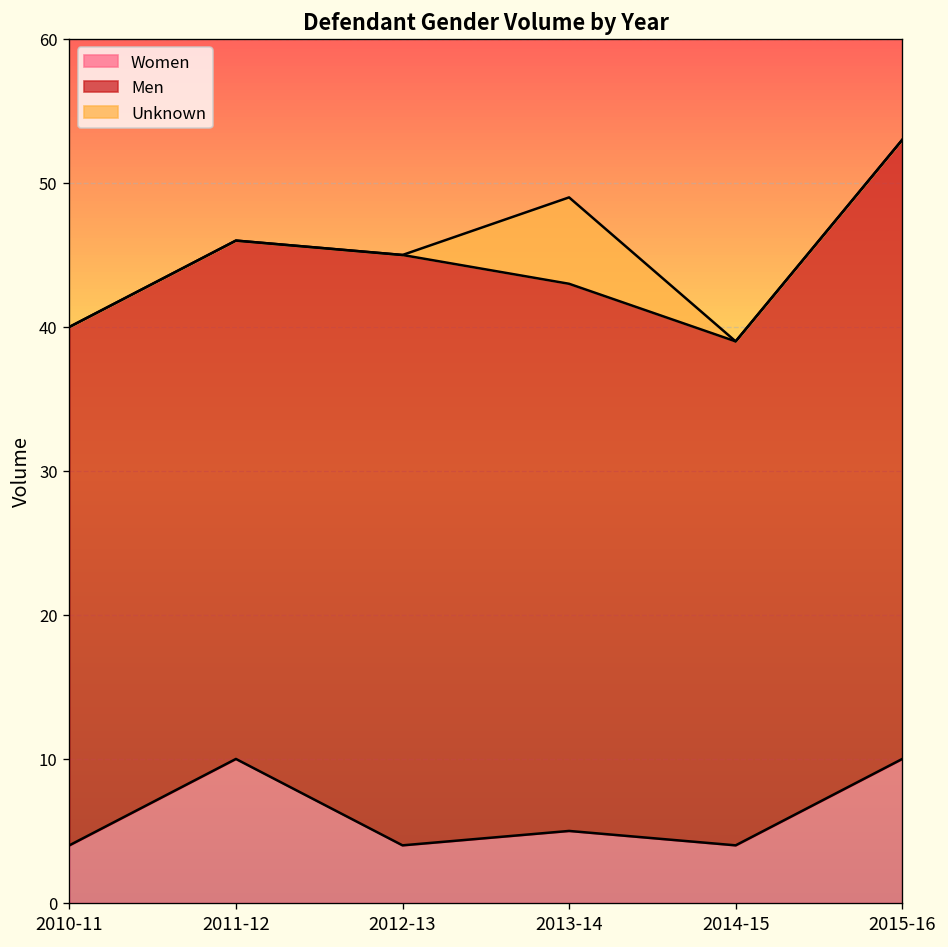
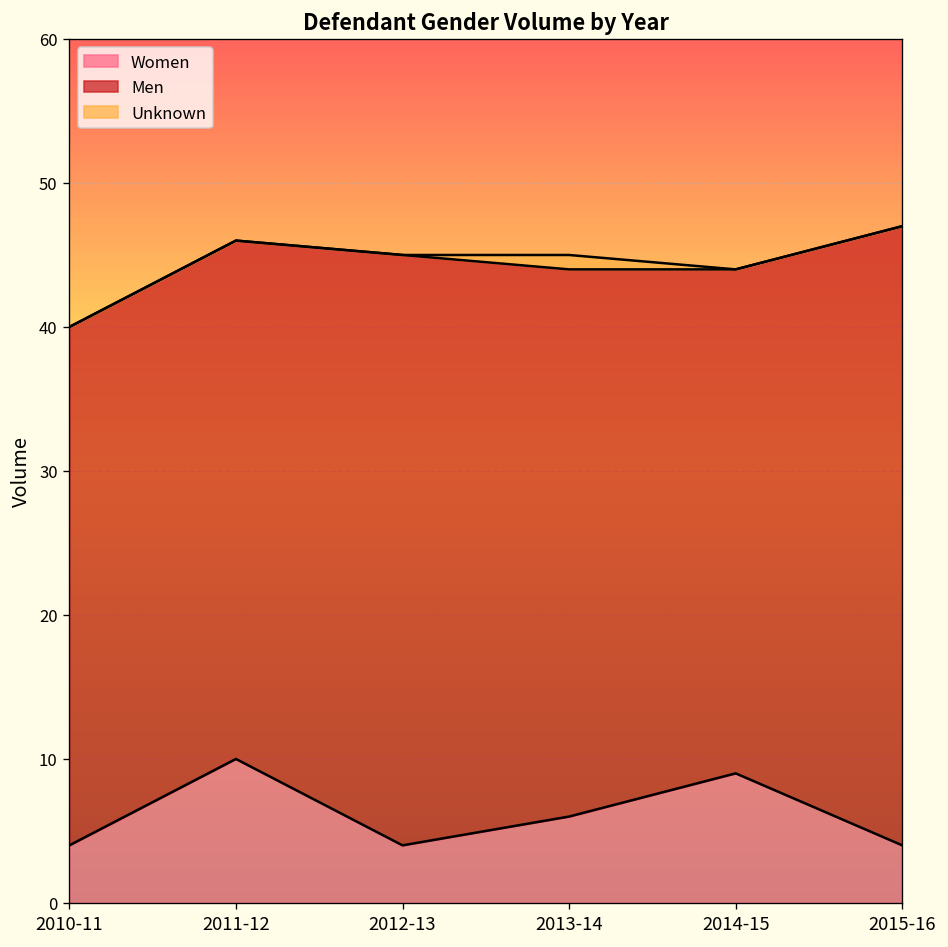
Women, 2013-14: 5 -> 6
Unknown, 2013-14: 6 -> 1
Women, 2014-15: 4 -> 9
Women, 2015-16: 10 -> 4
